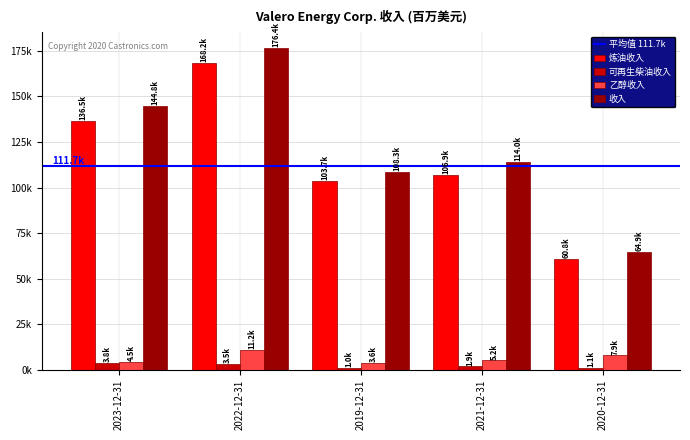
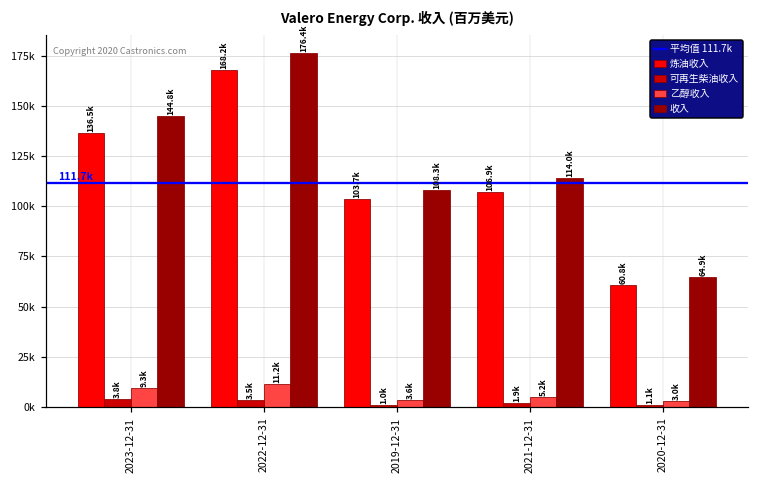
乙醇收入, 2023-12-31: 4.5k -> 9.3k
乙醇收入, 2020-12-31: 7.9k -> 3.0k
